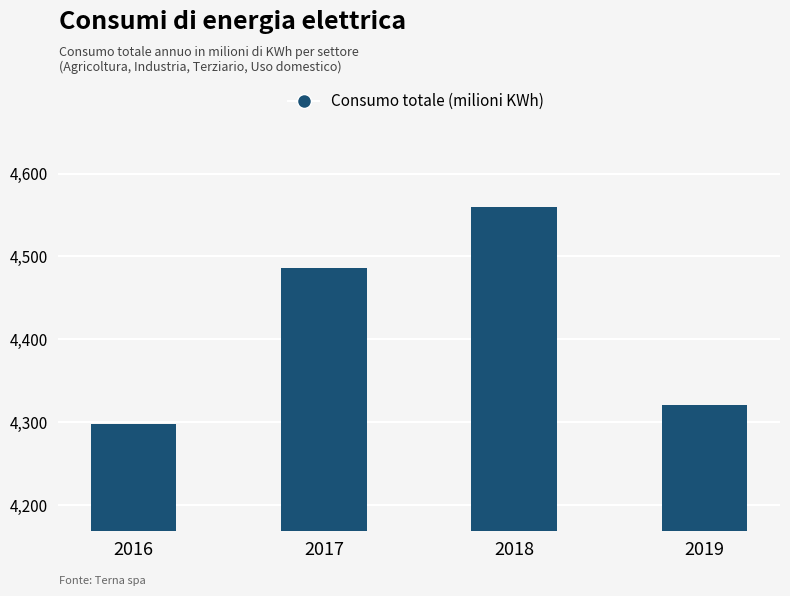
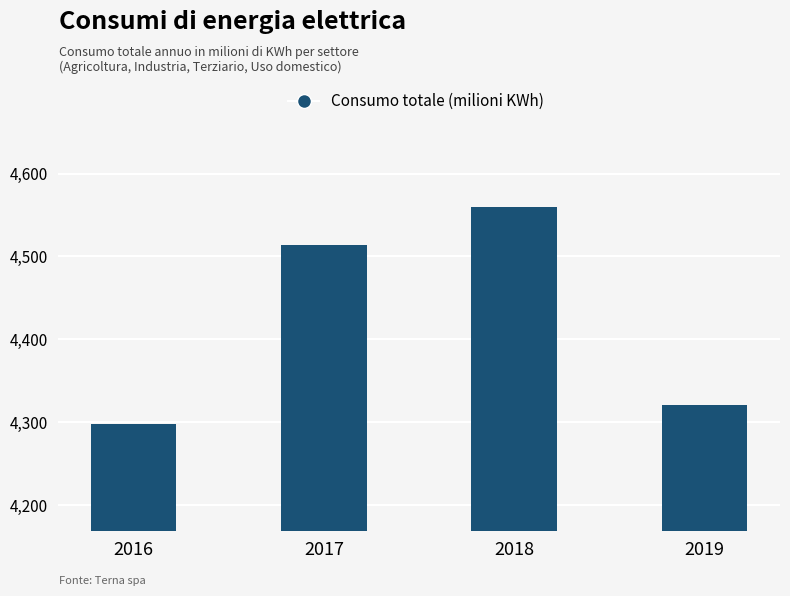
2017: 4,490 -> 4,510
